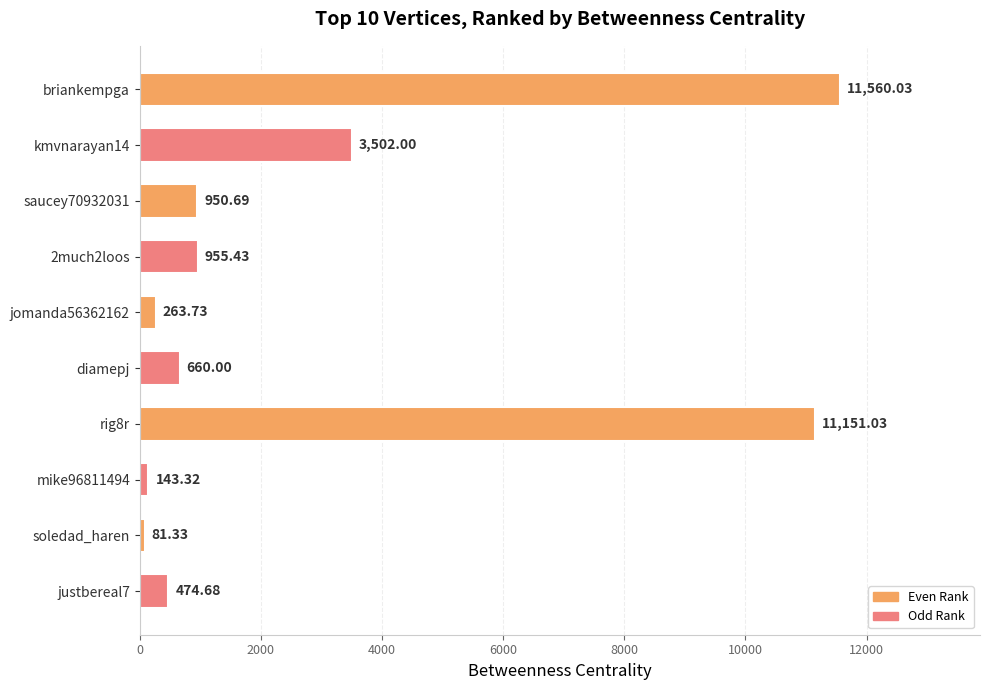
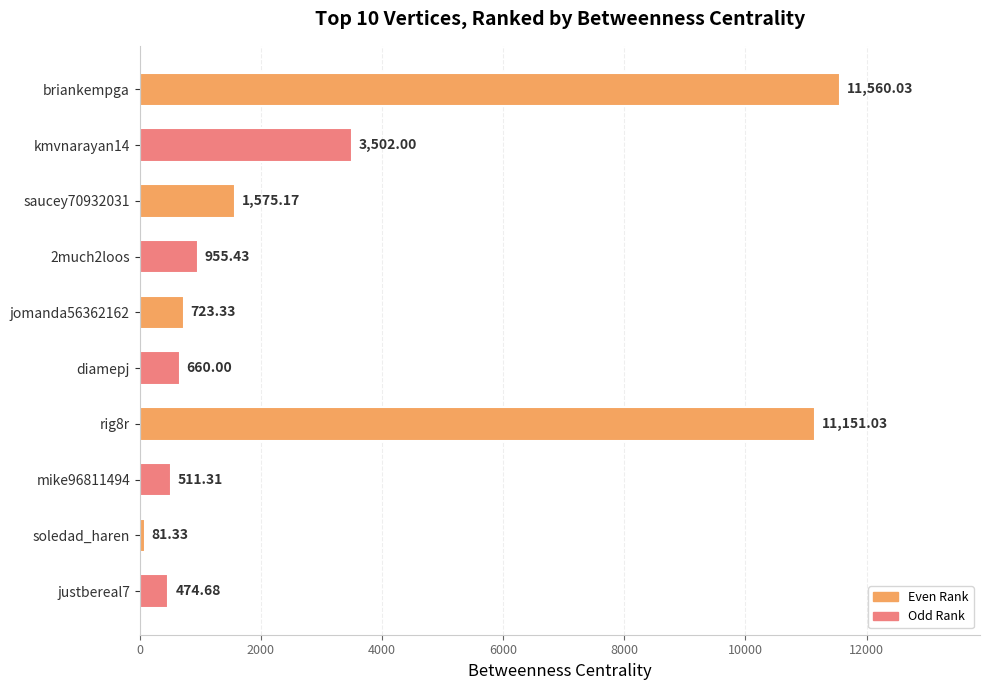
saucey70932031: 950.69 -> 1,575.17
jomanda56362162: 263.73 -> 723.33
mike96811494: 143.32 -> 511.31
